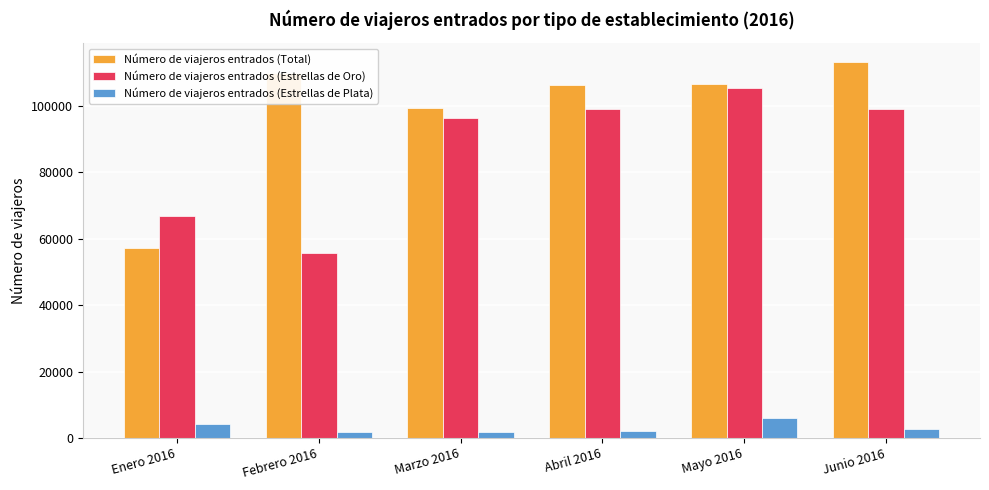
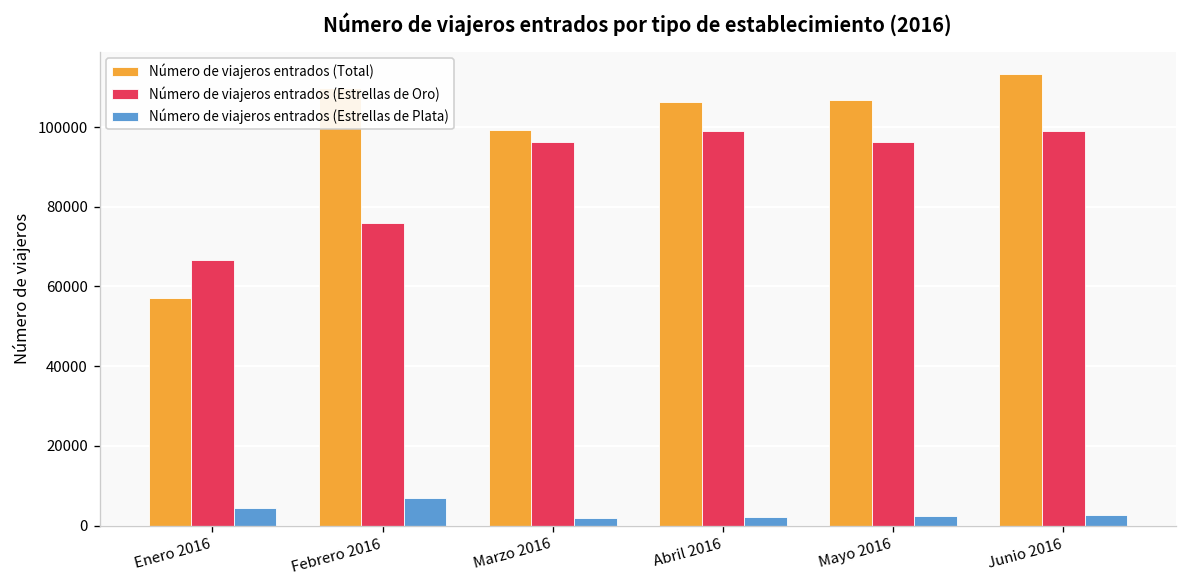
Número de viajeros entrados (Estrellas de Oro), Febrero 2016: 56000 -> 76000
Número de viajeros entrados (Estrellas de Plata), Febrero 2016: 2000 -> 7000
Número de viajeros entrados (Estrellas de Oro), Mayo 2016: 105000 -> 96000
Número de viajeros entrados (Estrellas de Plata), Mayo 2016: 6000 -> 2000
